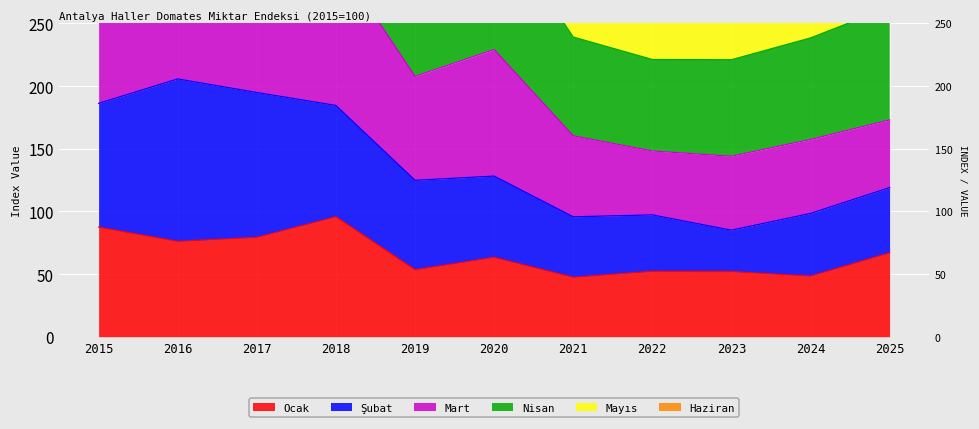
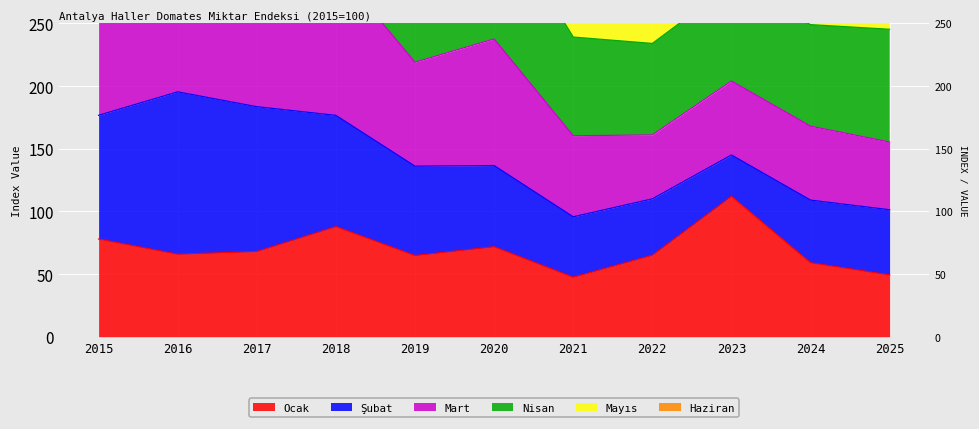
Ocak, 2015: 87 -> 78
Ocak, 2016: 76 -> 66
Ocak, 2017: 79 -> 68
Ocak, 2018: 96 -> 88
Ocak, 2019: 53 -> 65
Ocak, 2020: 63 -> 72
Ocak, 2022: 52 -> 65
Ocak, 2023: 52 -> 112
Ocak, 2024: 48 -> 59
Ocak, 2025: 67 -> 49
